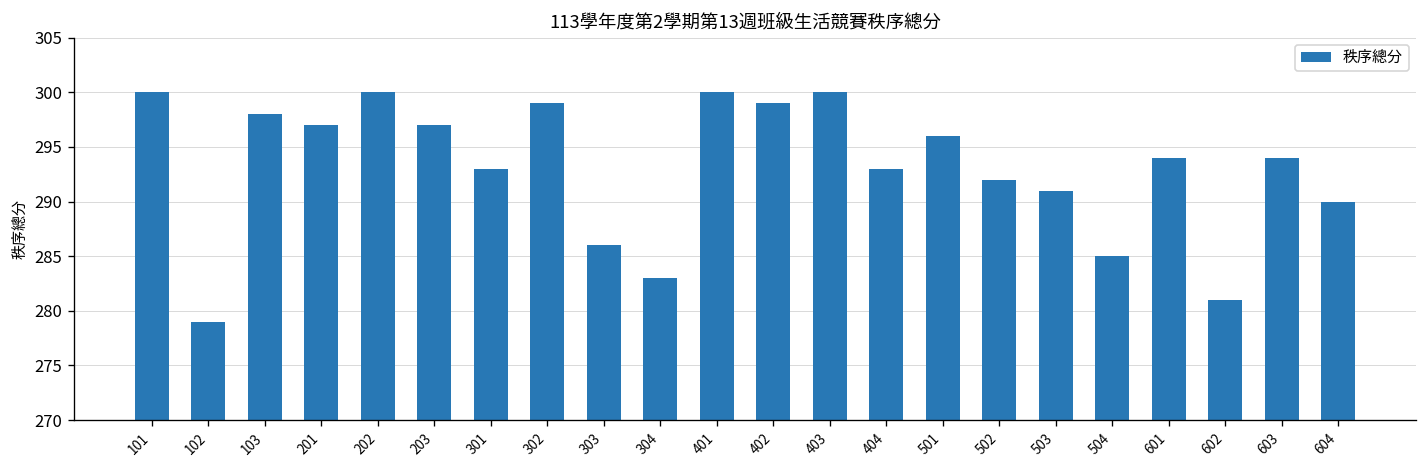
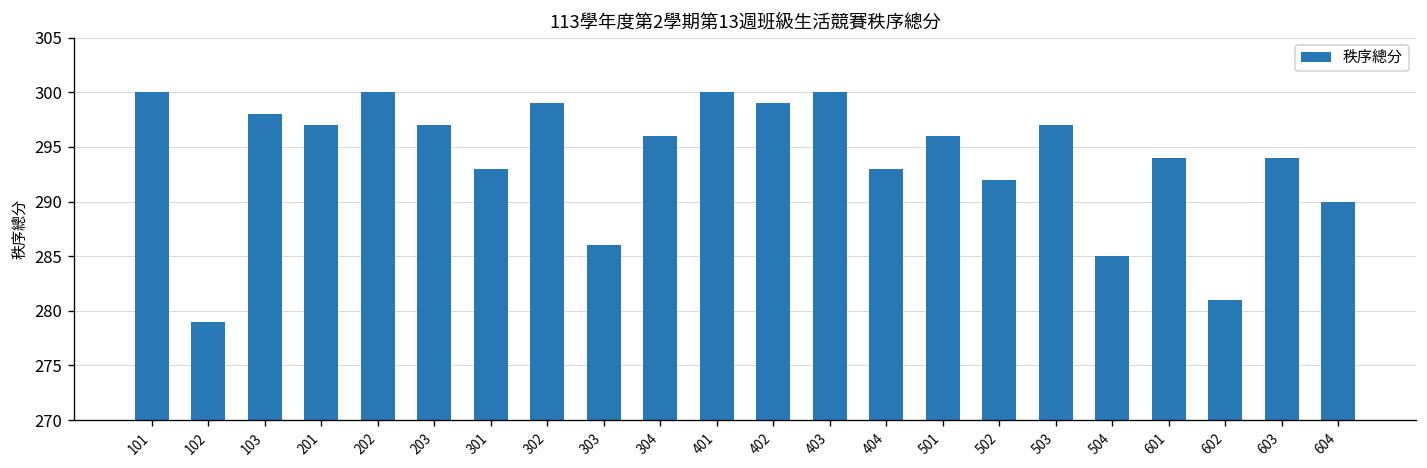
304: 283 -> 296
503: 291 -> 297
